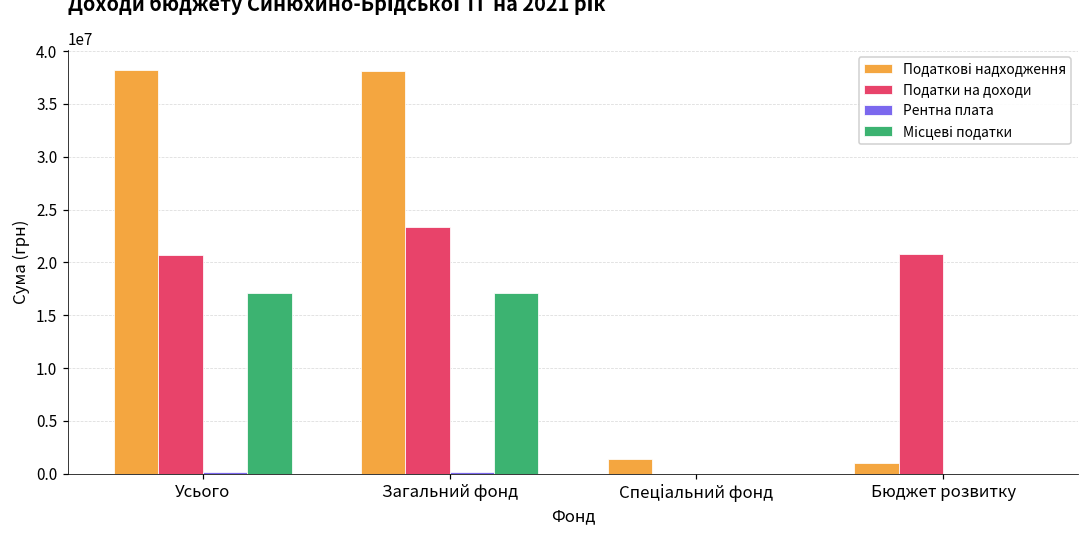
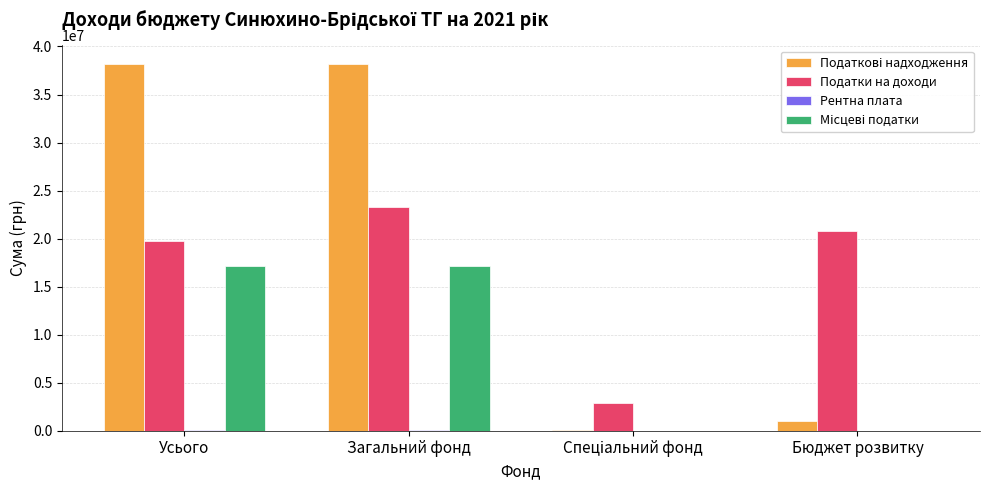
Податки на доходи, Усього: 21000000 -> 20000000
Податкові надходження, Спеціальний фонд: 1000000 -> 0
Податки на доходи, Спеціальний фонд: 0 -> 3000000
